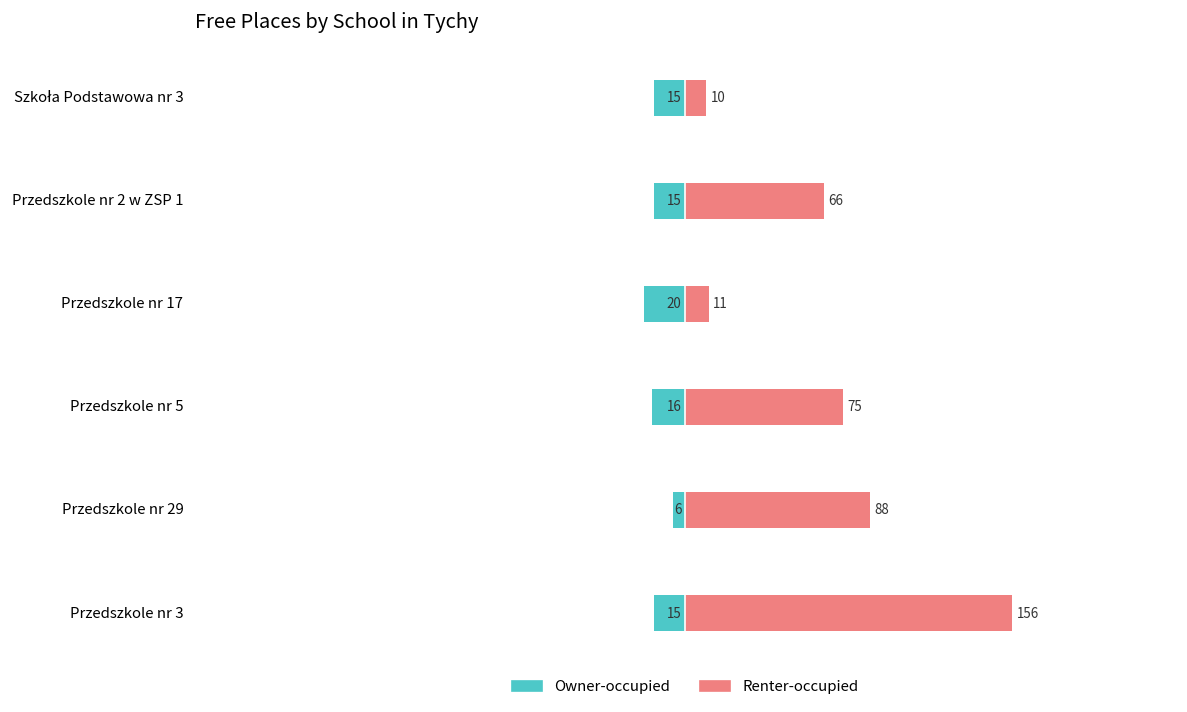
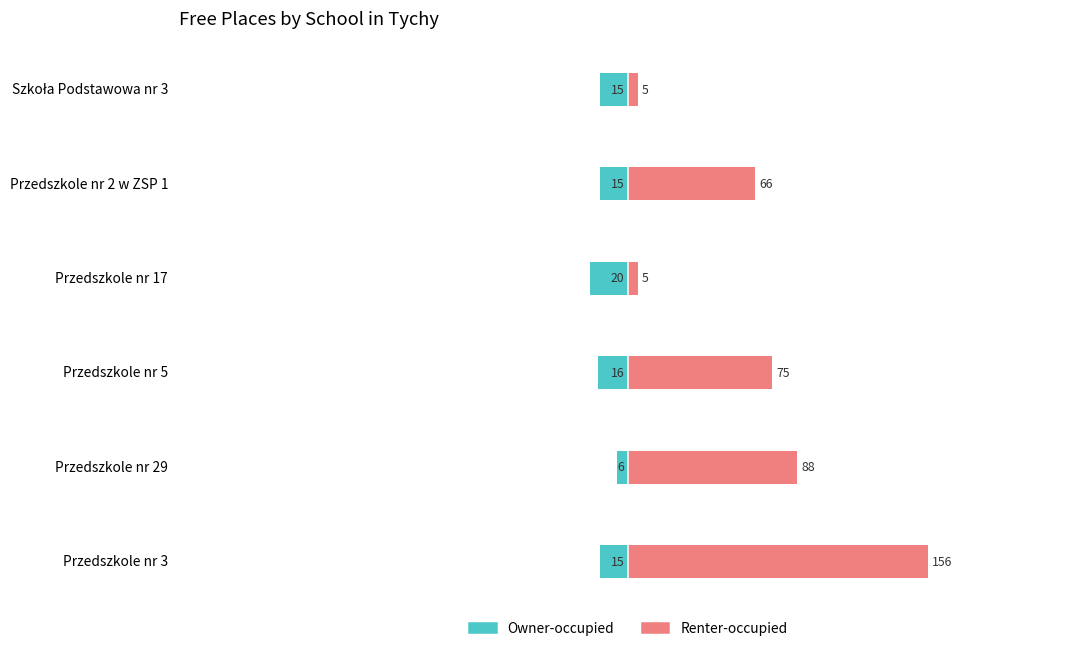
Renter-occupied, Szkoła Podstawowa nr 3: 10 -> 5
Renter-occupied, Przedszkole nr 17: 11 -> 5
